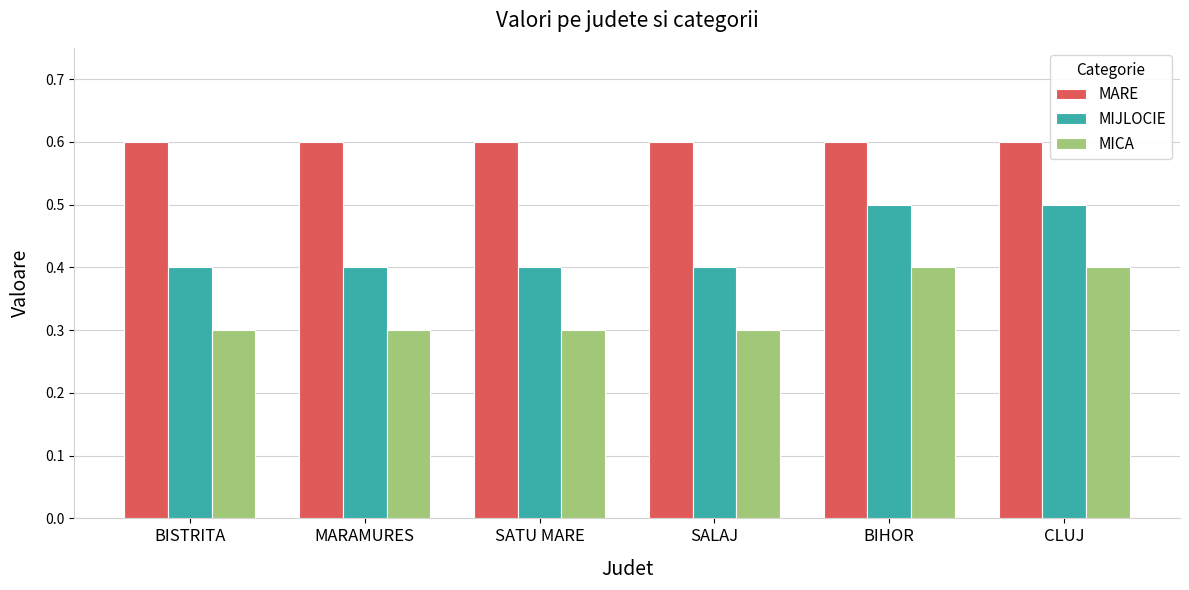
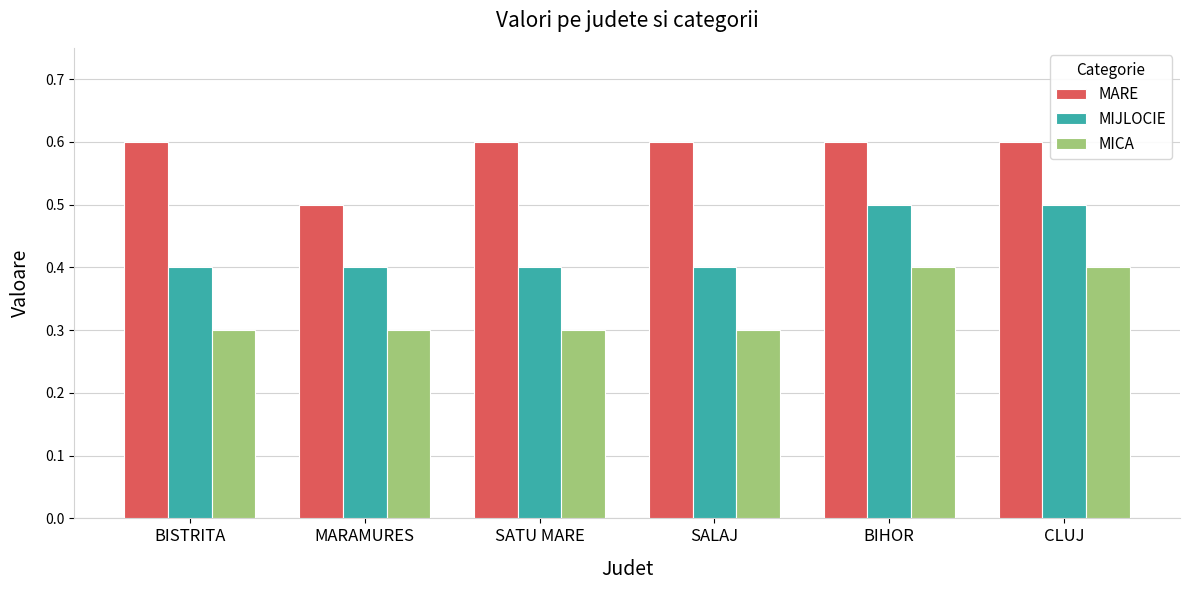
MARE, MARAMURES: 0.6 -> 0.5
